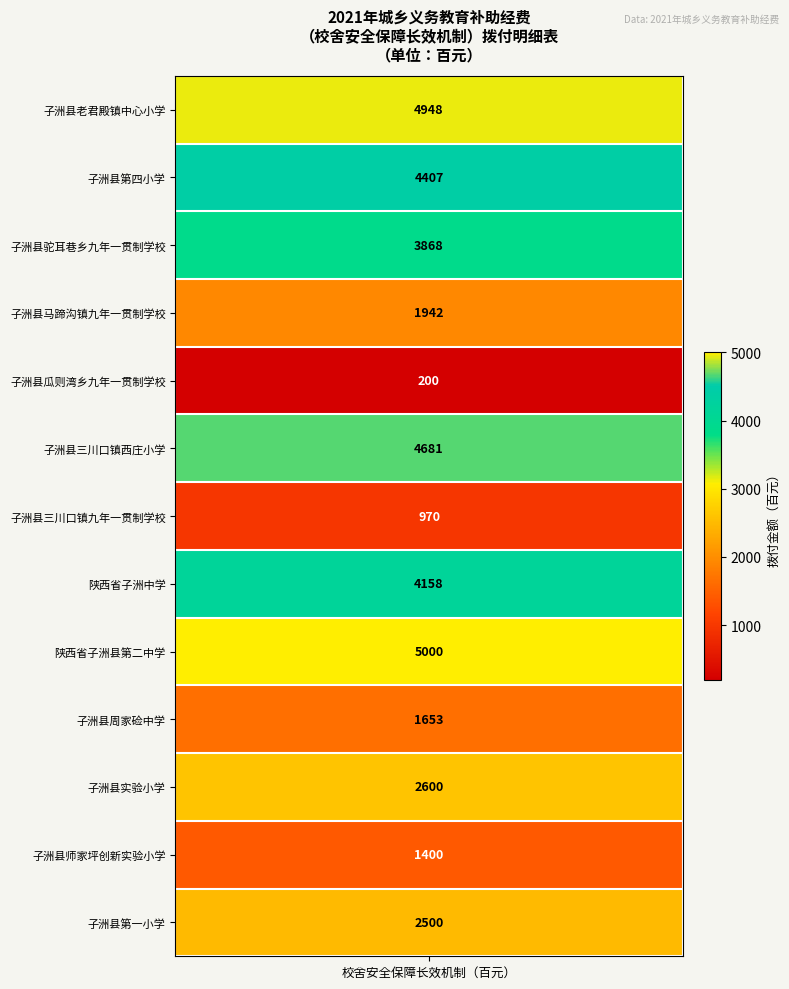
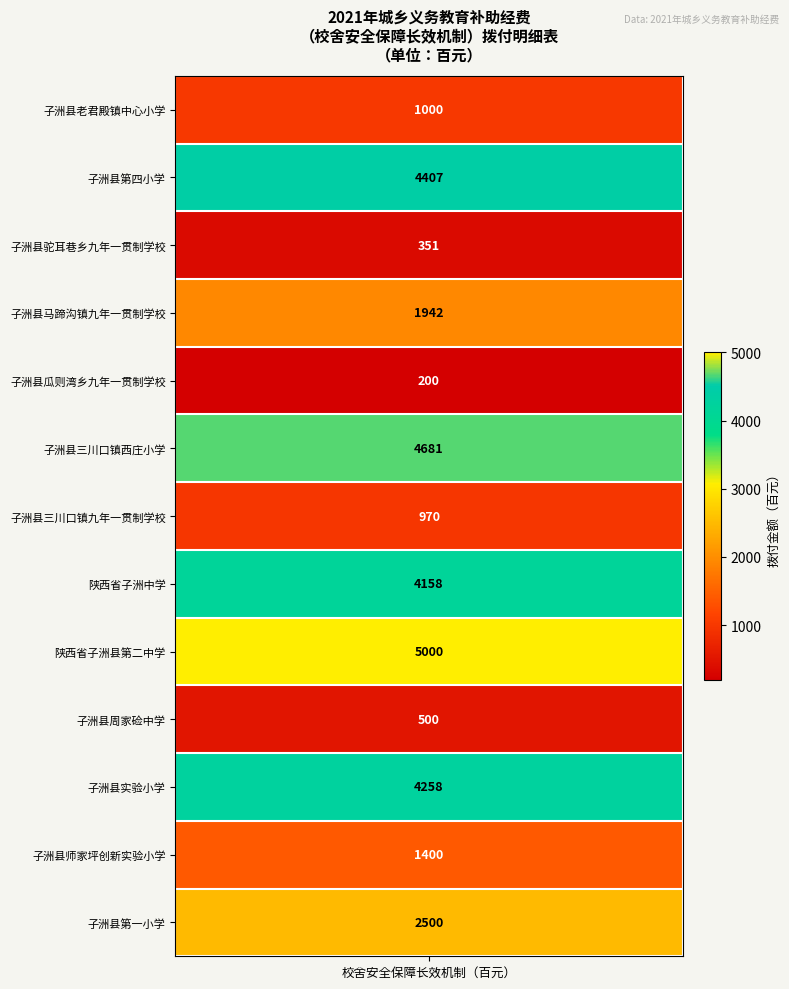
子洲县老君殿镇中心小学, 校舍安全保障长效机制（百元）: 4948 -> 1000
子洲县驼耳巷乡九年一贯制学校, 校舍安全保障长效机制（百元）: 3868 -> 351
子洲县周家硷中学, 校舍安全保障长效机制（百元）: 1653 -> 500
子洲县实验小学, 校舍安全保障长效机制（百元）: 2600 -> 4258
